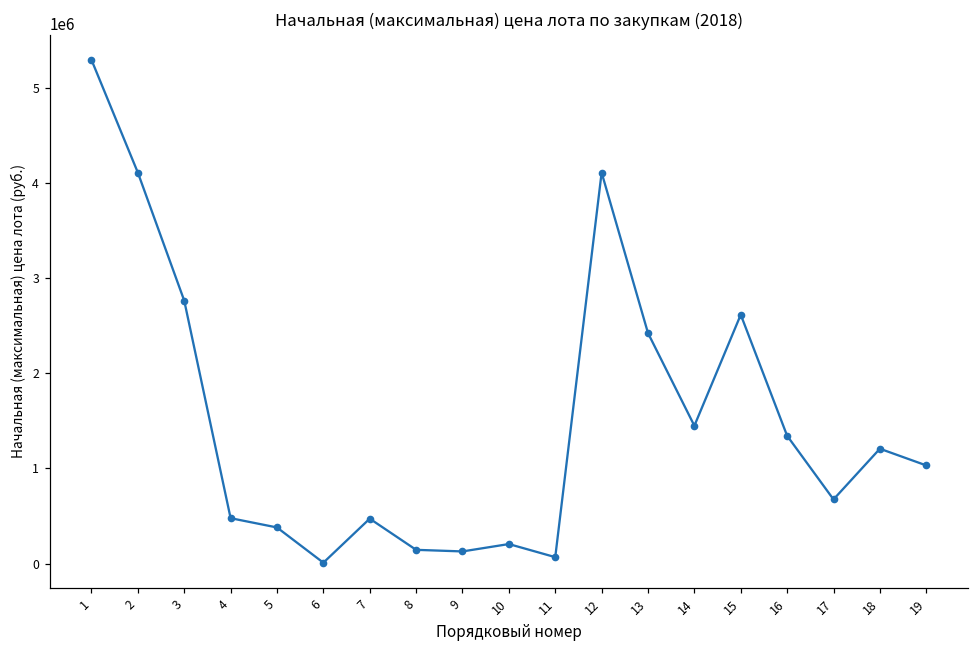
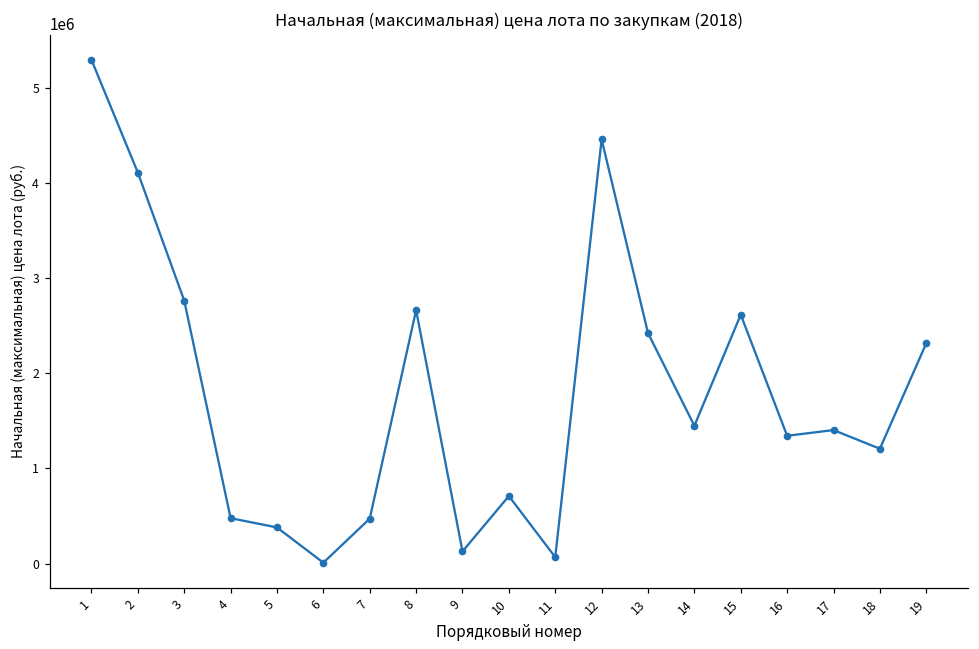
8: 100000 -> 2700000
10: 200000 -> 700000
12: 4100000 -> 4500000
17: 700000 -> 1400000
19: 1000000 -> 2300000
